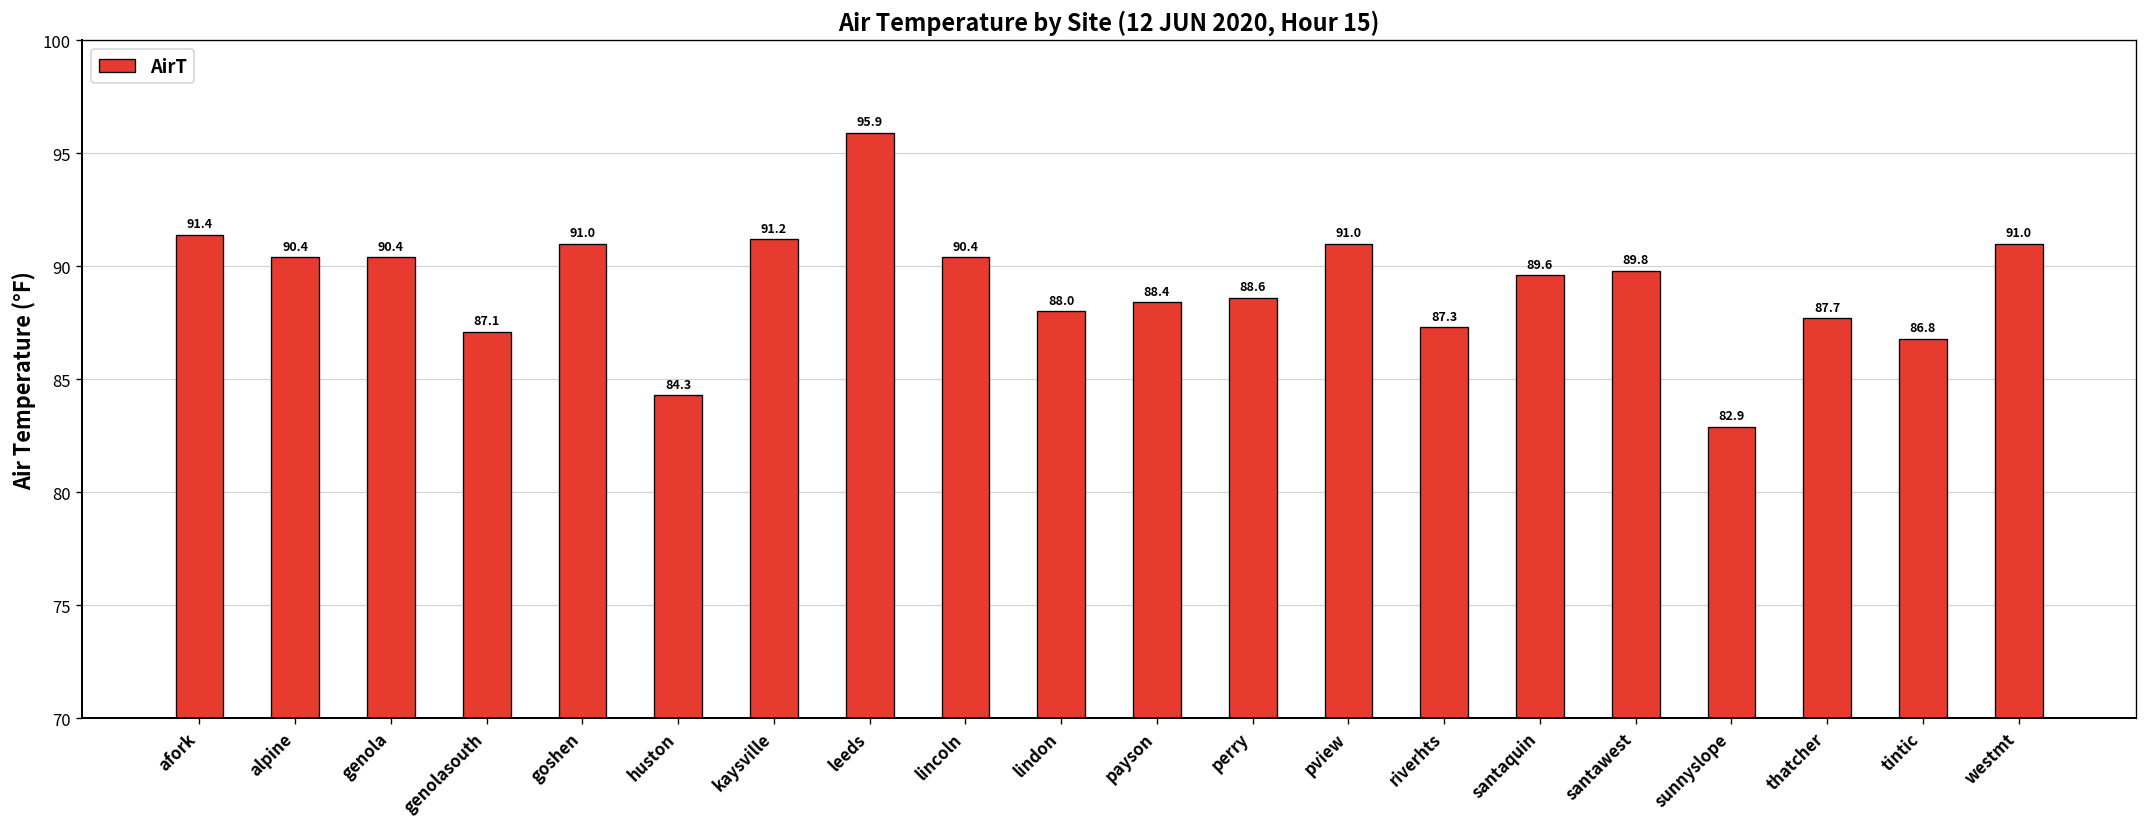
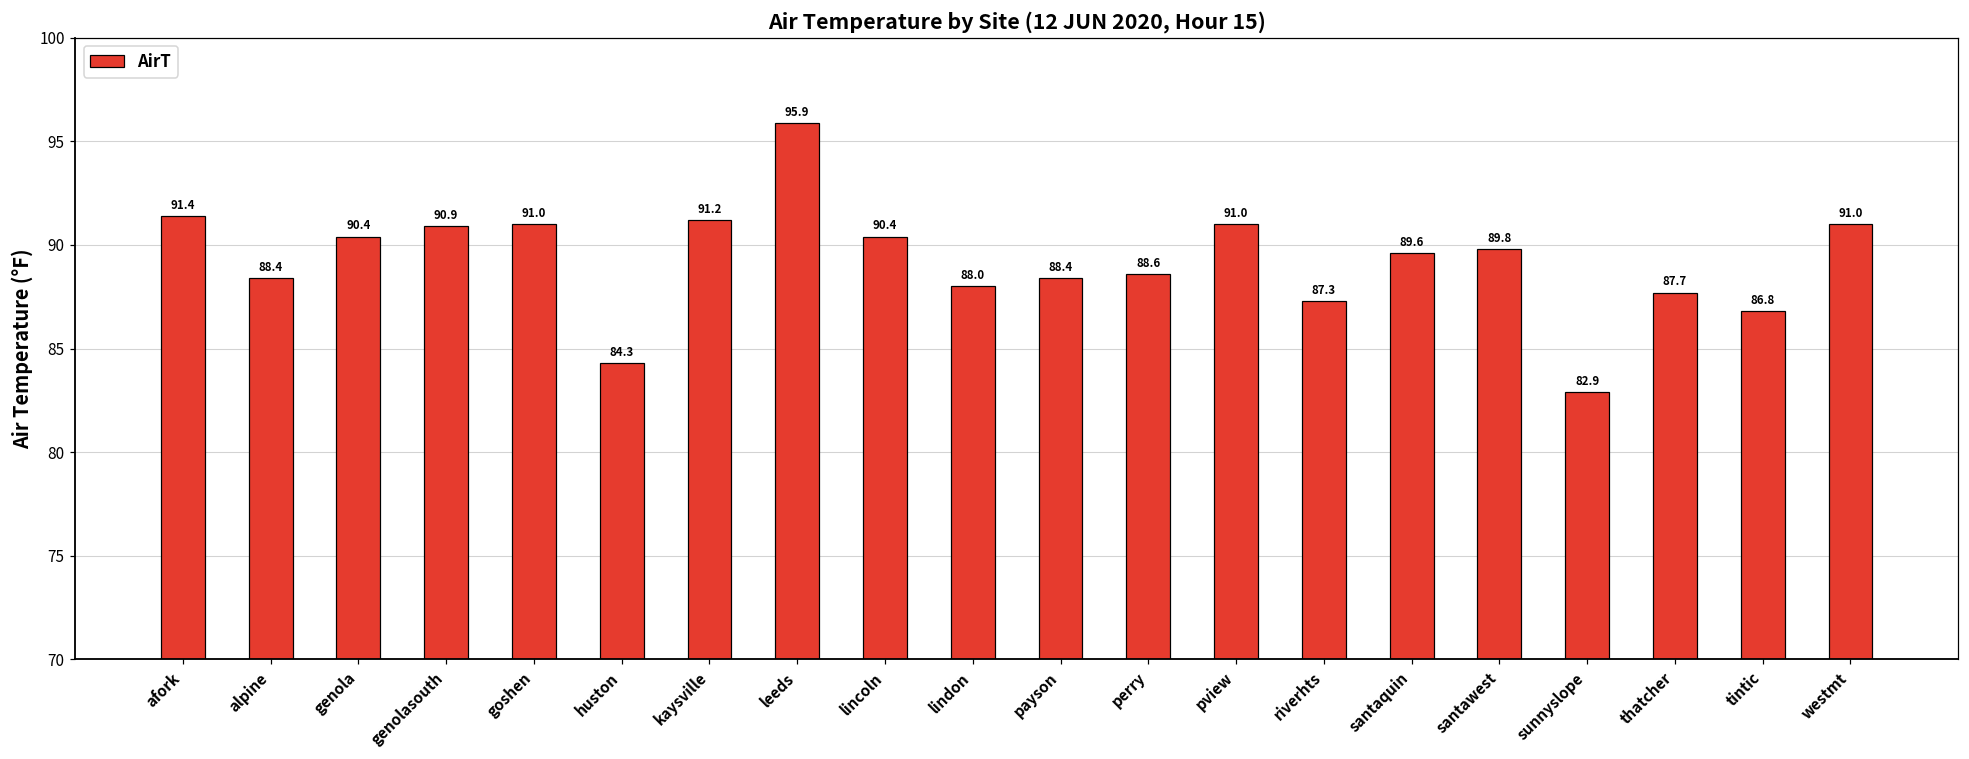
alpine: 90.4 -> 88.4
genolasouth: 87.1 -> 90.9
